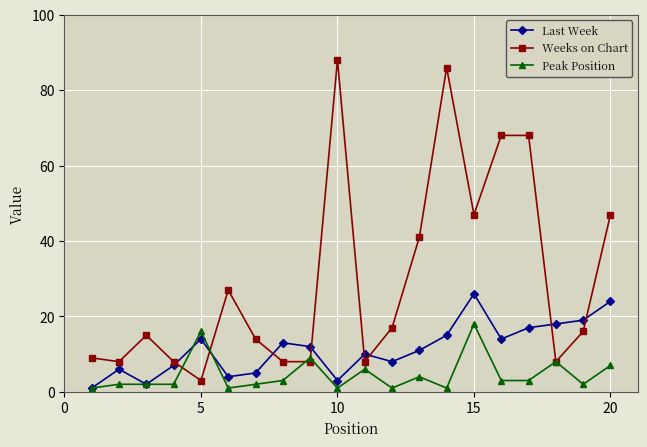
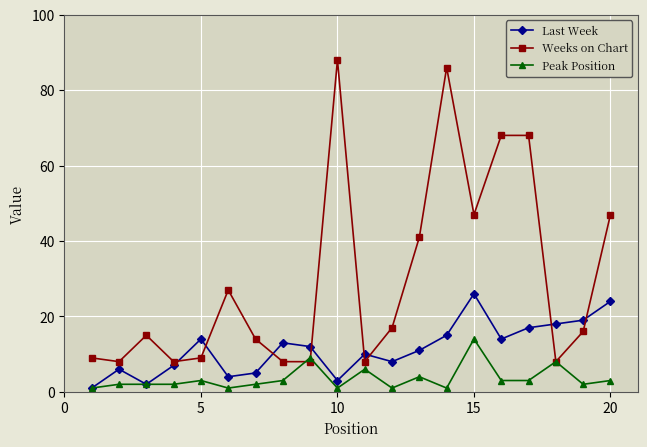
Weeks on Chart, 5: 3 -> 9
Peak Position, 5: 16 -> 3
Peak Position, 15: 18 -> 14
Peak Position, 20: 7 -> 3
